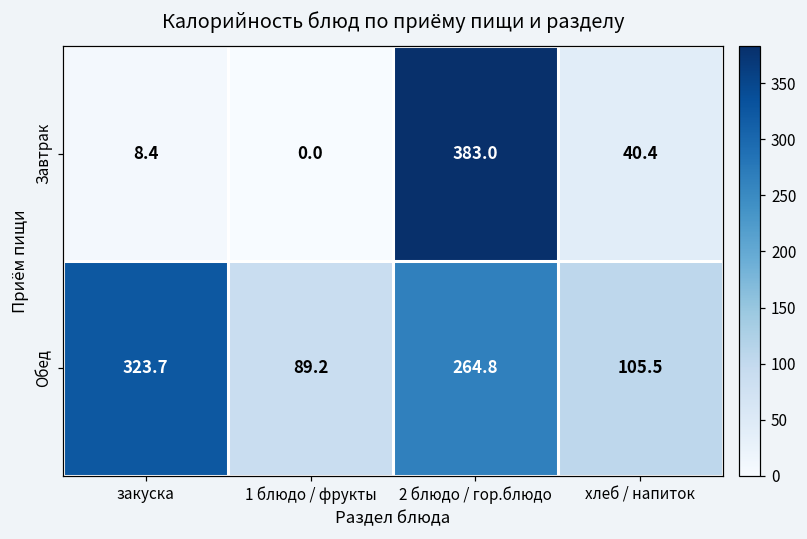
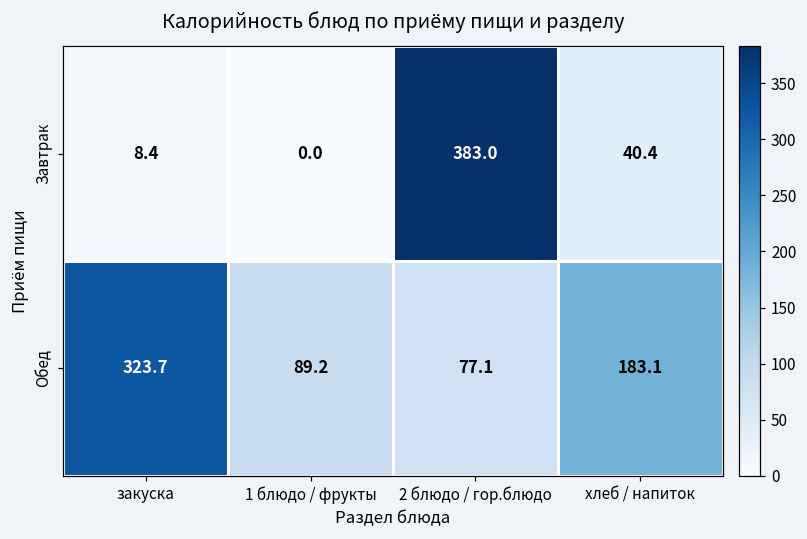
Обед, 2 блюдо / гор.блюдо: 264.8 -> 77.1
Обед, хлеб / напиток: 105.5 -> 183.1
